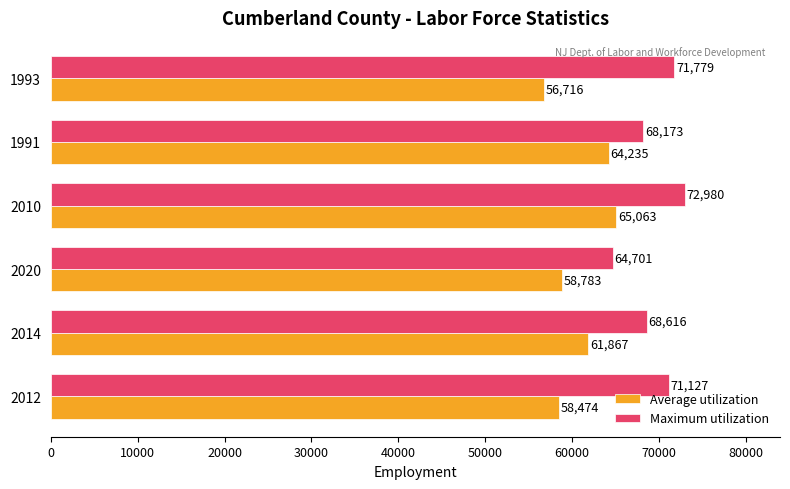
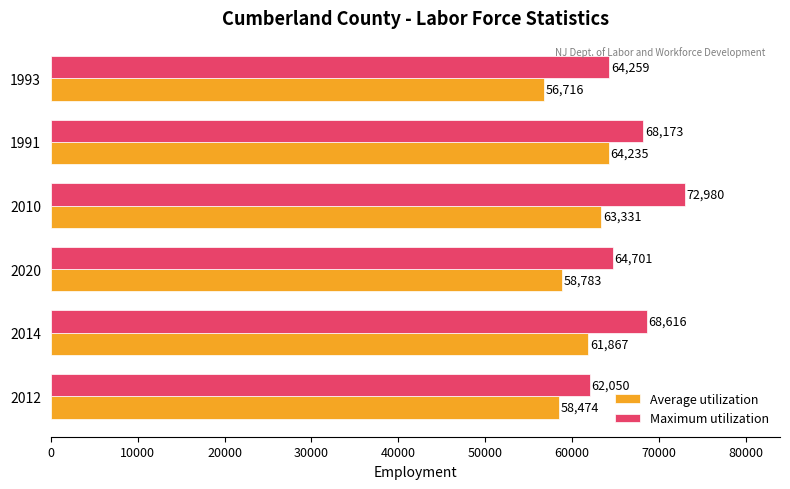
Maximum utilization, 1993: 71,779 -> 64,259
Average utilization, 2010: 65,063 -> 63,331
Maximum utilization, 2012: 71,127 -> 62,050
